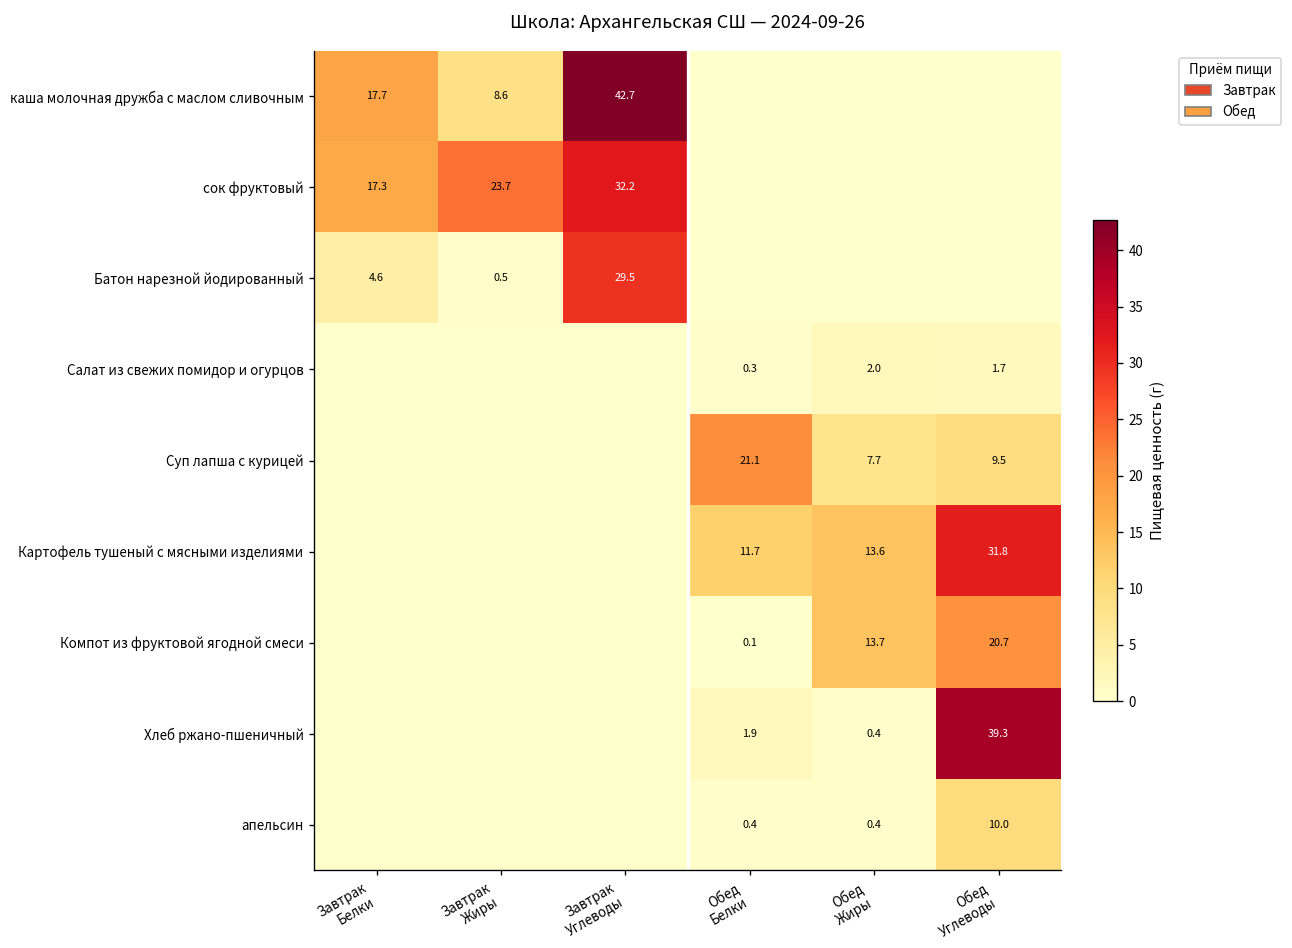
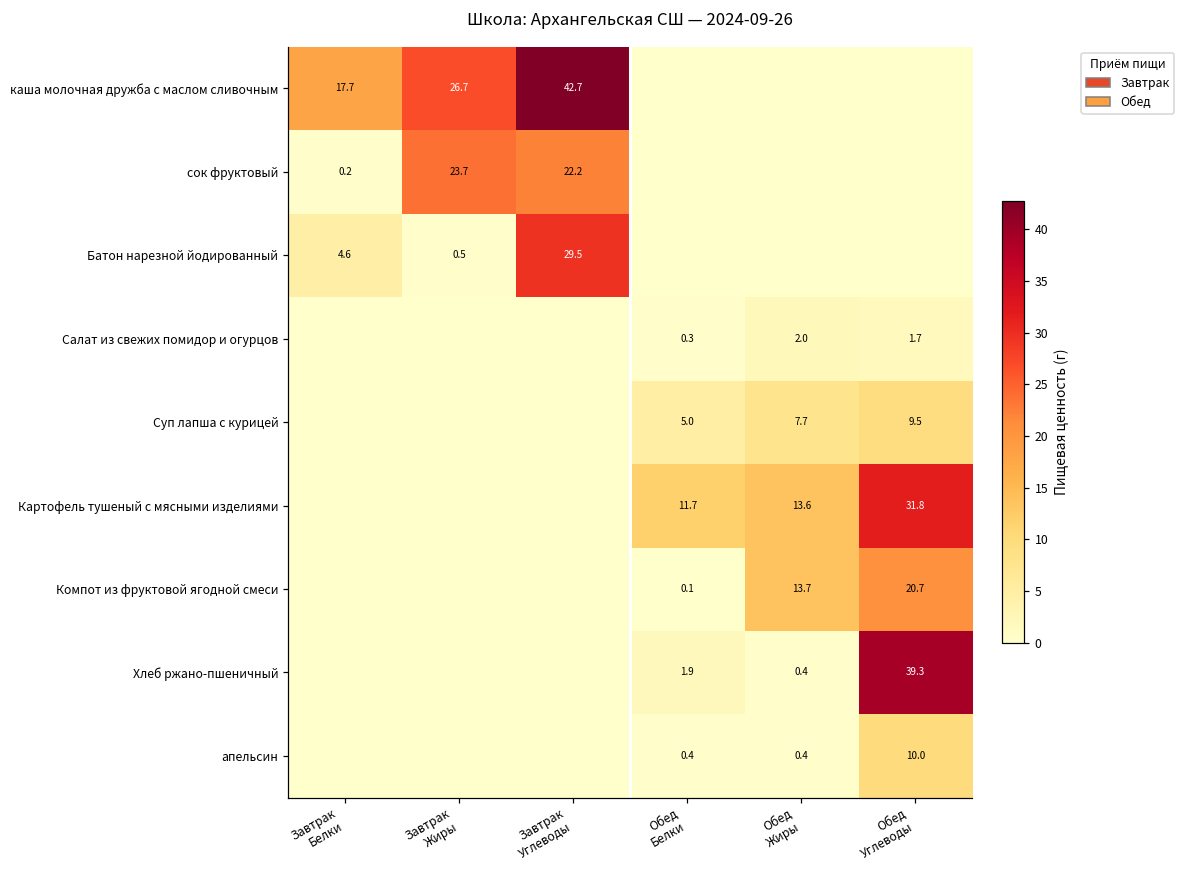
каша молочная дружба с маслом сливочным, Завтрак Жиры: 8.6 -> 26.7
сок фруктовый, Завтрак Белки: 17.3 -> 0.2
сок фруктовый, Завтрак Углеводы: 32.2 -> 22.2
Суп лапша с курицей, Обед Белки: 21.1 -> 5.0
